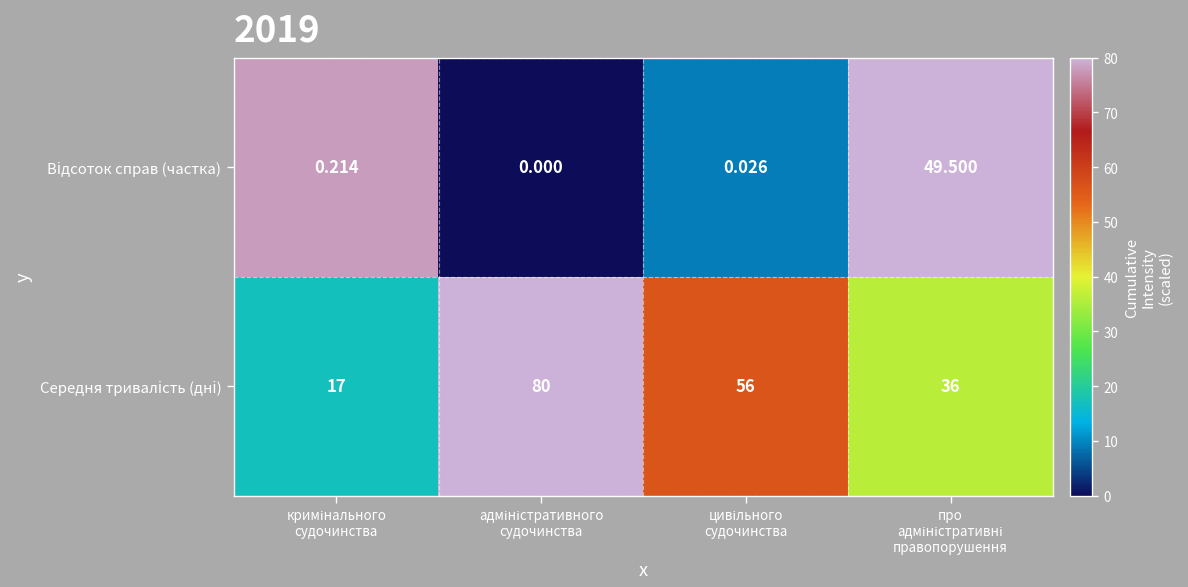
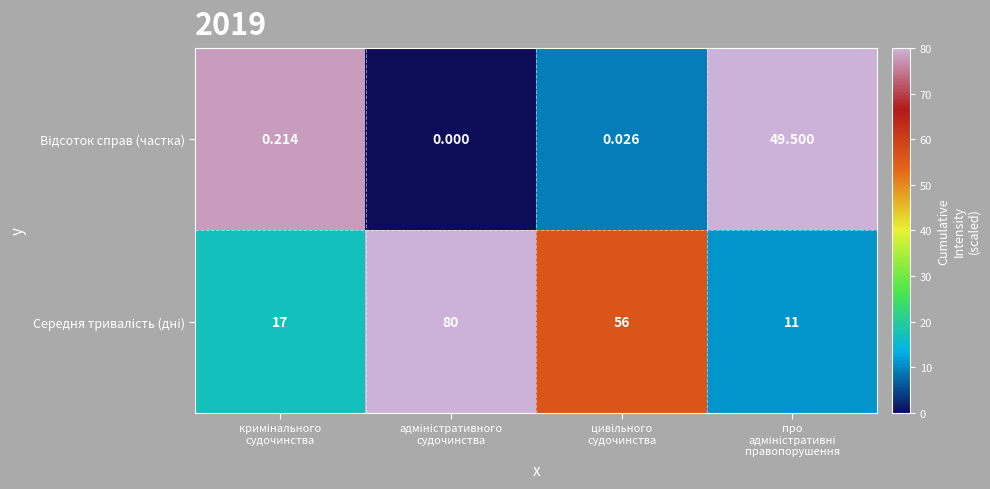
Середня тривалість (дні), про адміністративні правопорушення: 36 -> 11
